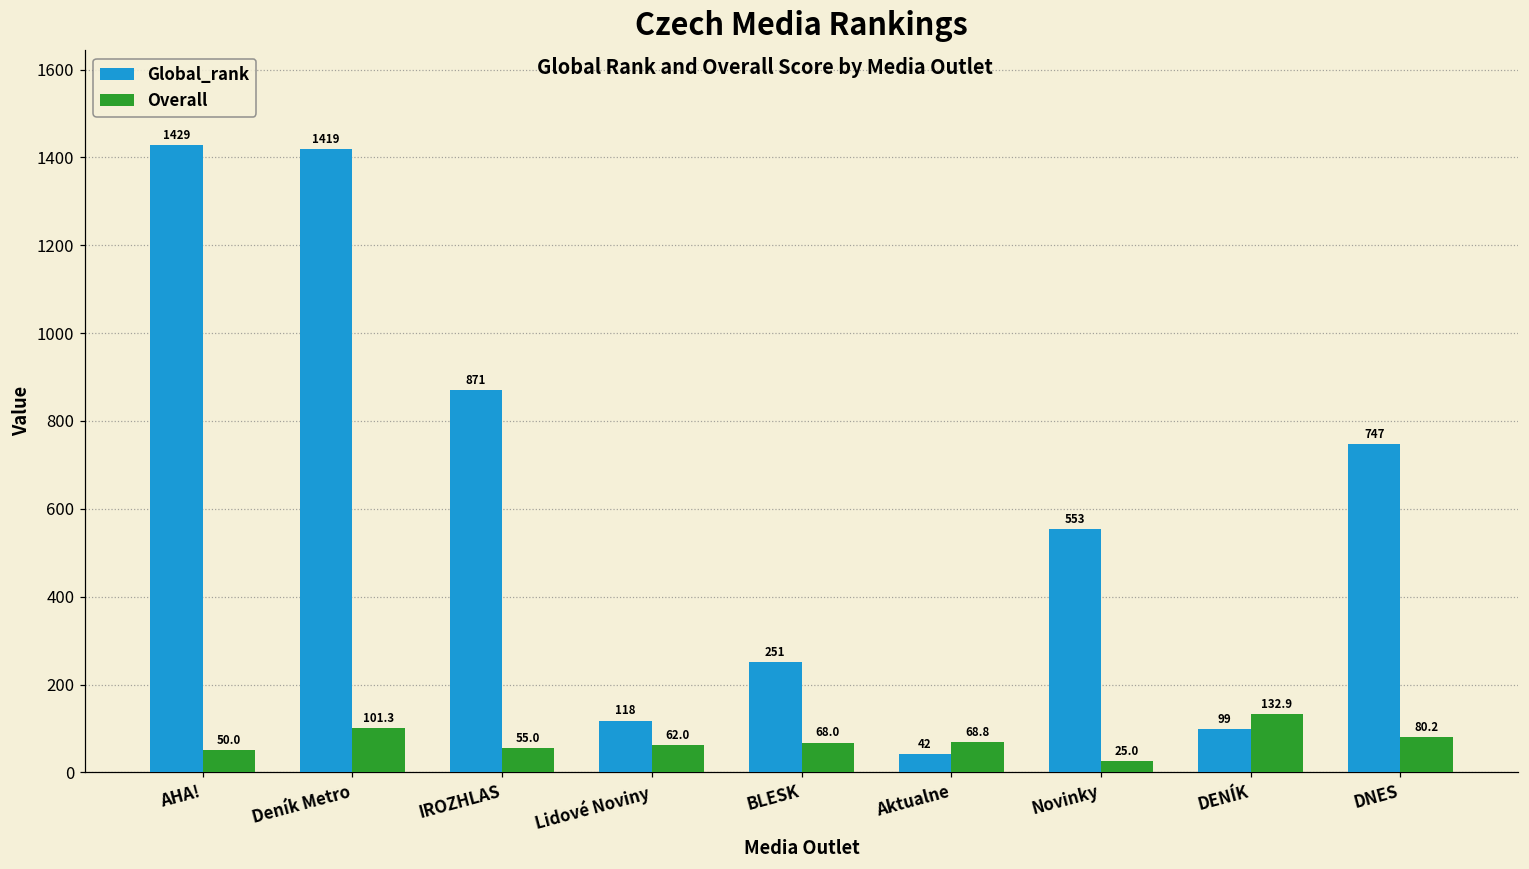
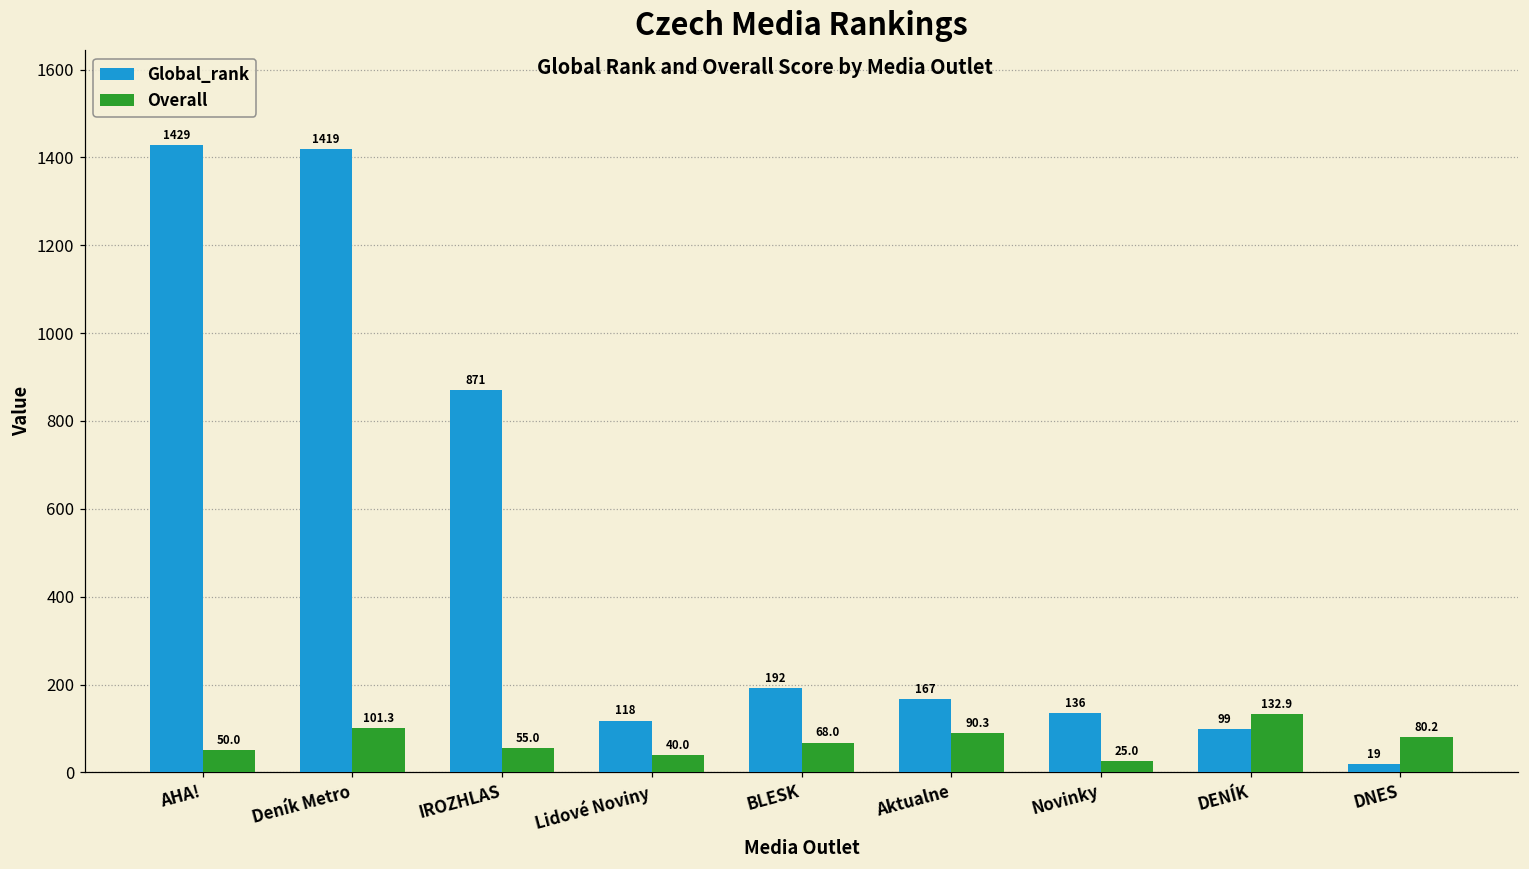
Overall, Lidové Noviny: 62.0 -> 40.0
Global_rank, BLESK: 251 -> 192
Global_rank, Aktualne: 42 -> 167
Overall, Aktualne: 68.8 -> 90.3
Global_rank, Novinky: 553 -> 136
Global_rank, DNES: 747 -> 19
